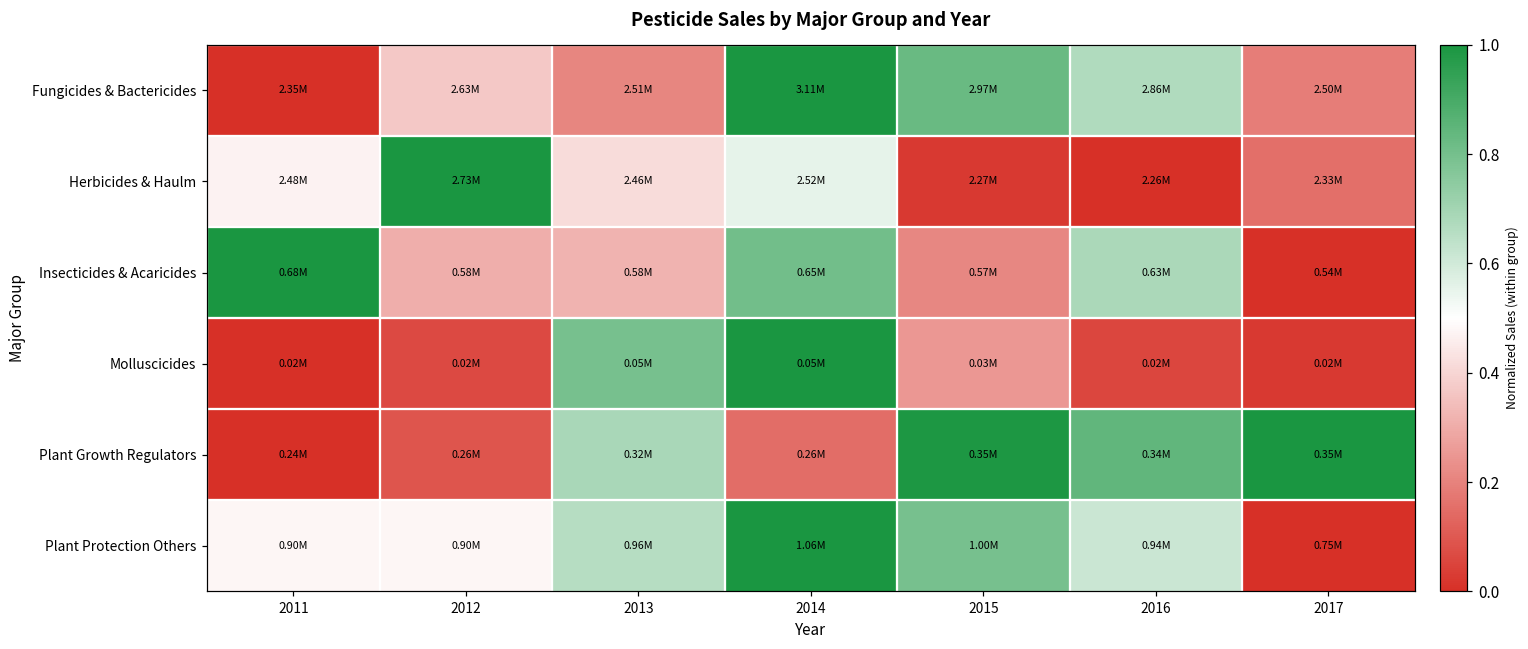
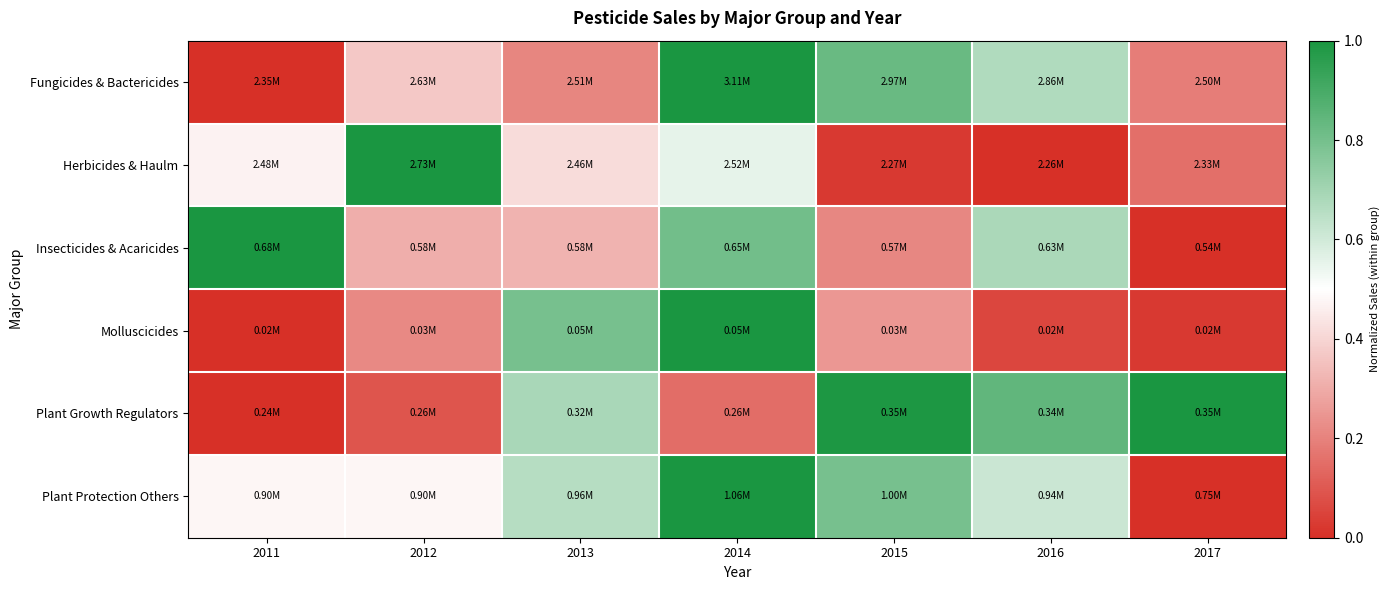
Molluscicides, 2012: 0.02M -> 0.03M
